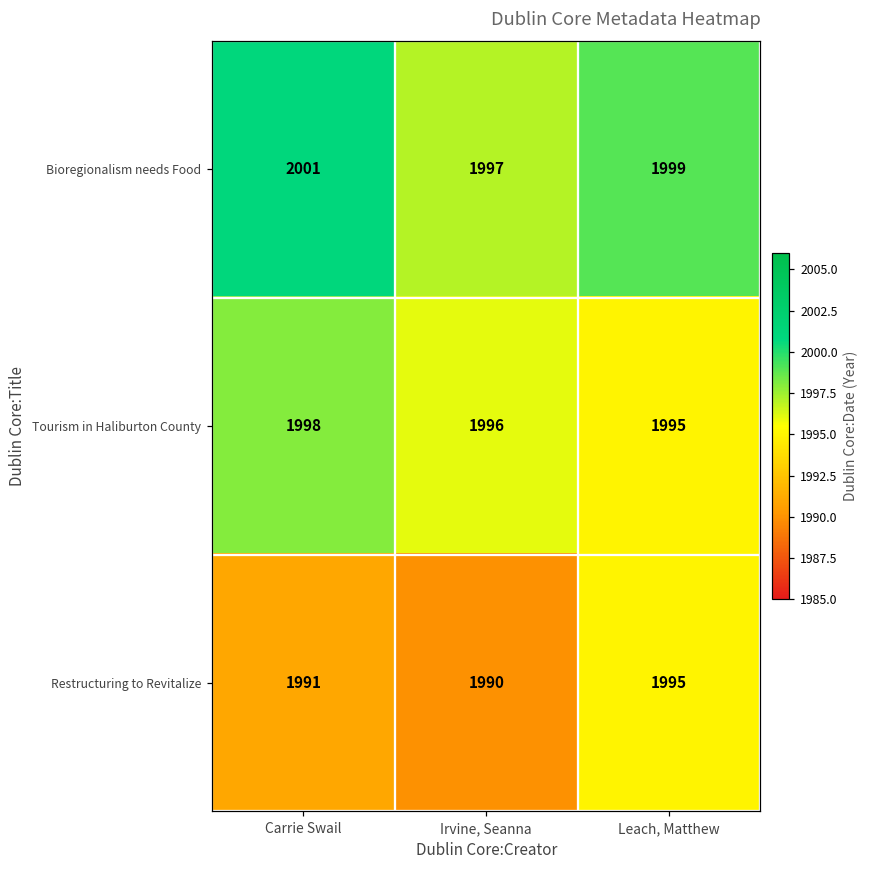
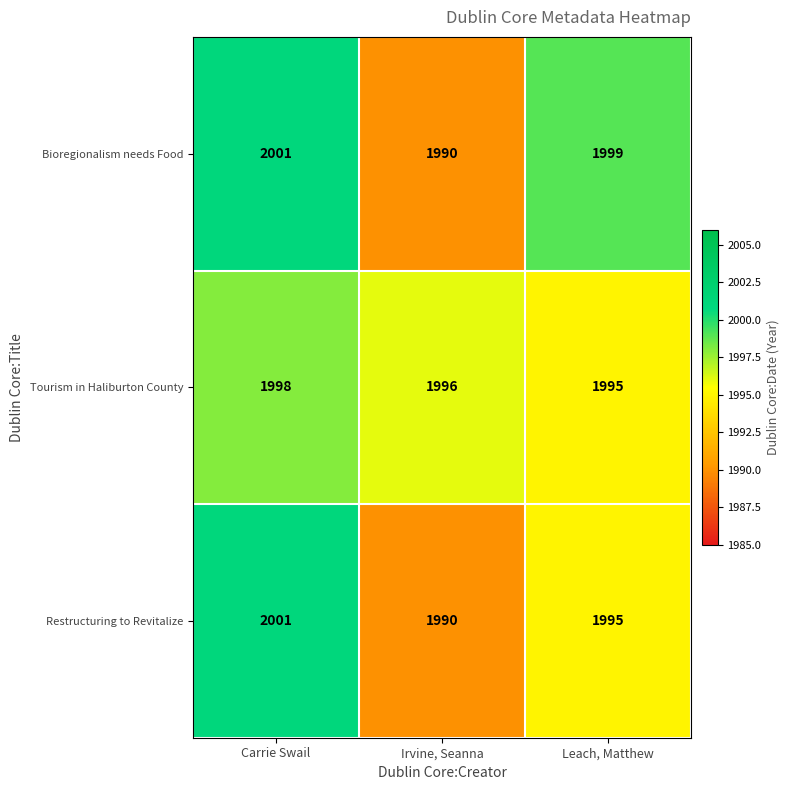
Bioregionalism needs Food, Irvine, Seanna: 1997 -> 1990
Restructuring to Revitalize, Carrie Swail: 1991 -> 2001
